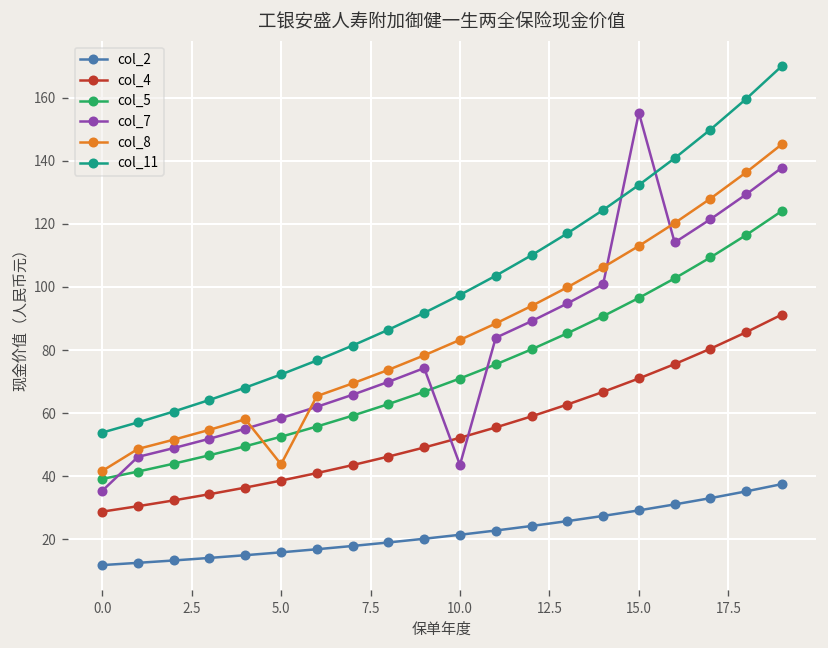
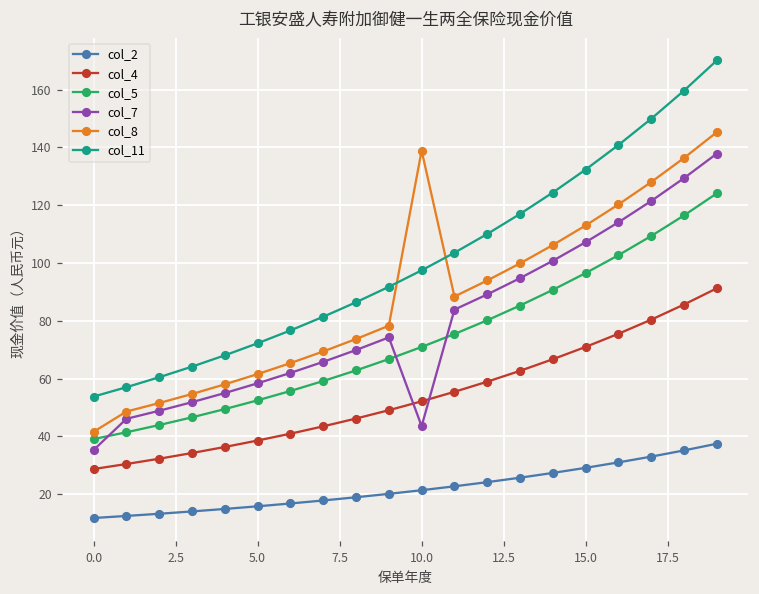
col_8, 5.0: 44 -> 62
col_8, 10.0: 83 -> 139
col_7, 15.0: 155 -> 107
